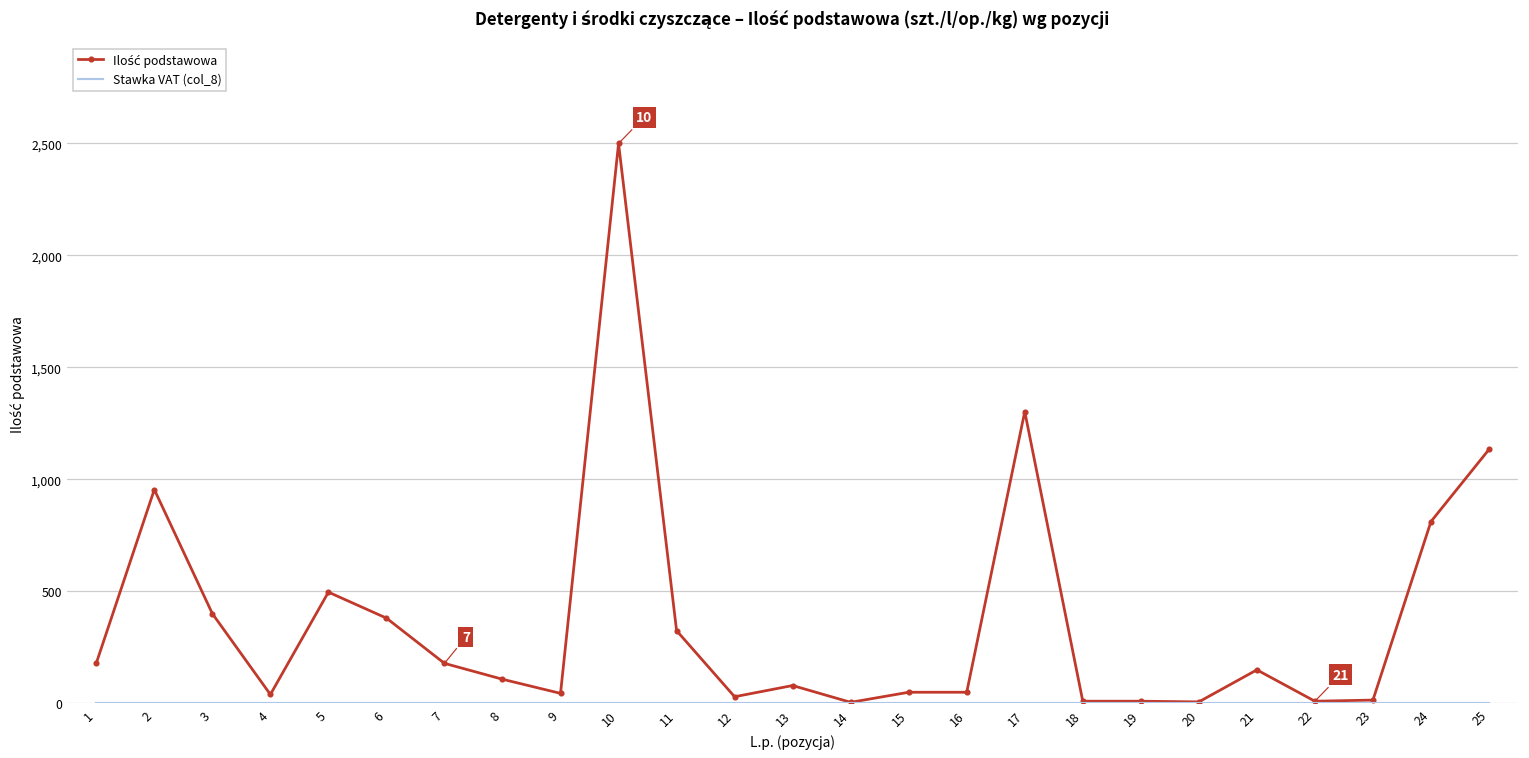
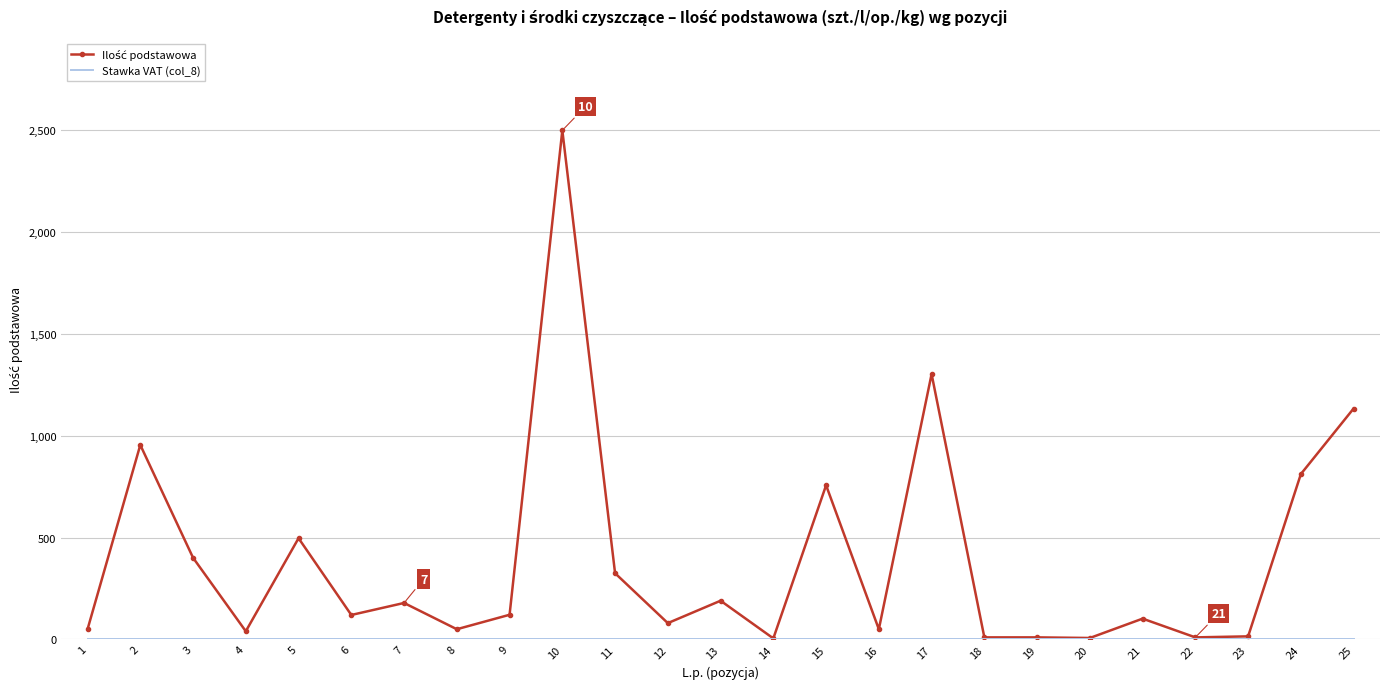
Ilość podstawowa, 1: 180 -> 50
Ilość podstawowa, 6: 380 -> 120
Ilość podstawowa, 8: 110 -> 50
Ilość podstawowa, 9: 50 -> 120
Ilość podstawowa, 12: 30 -> 80
Ilość podstawowa, 13: 80 -> 190
Ilość podstawowa, 15: 50 -> 760
Ilość podstawowa, 21: 150 -> 100
